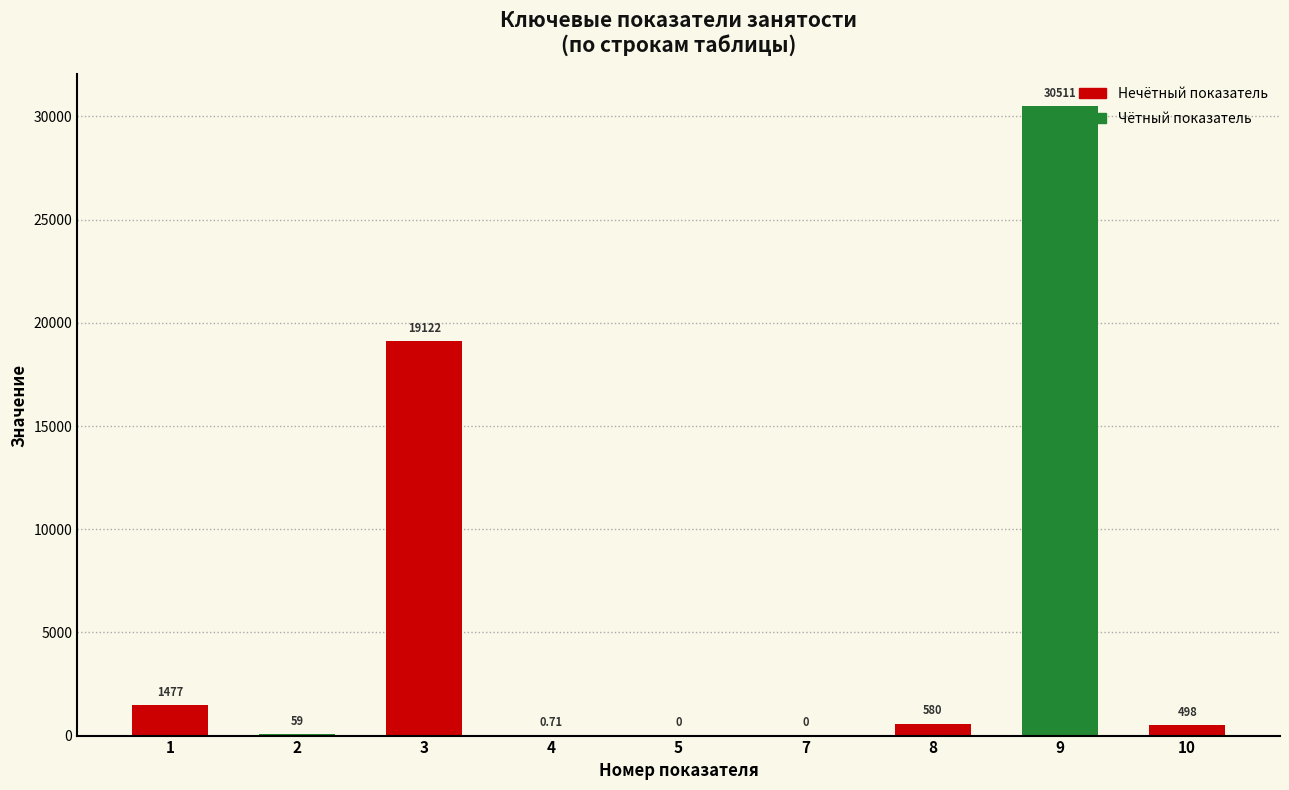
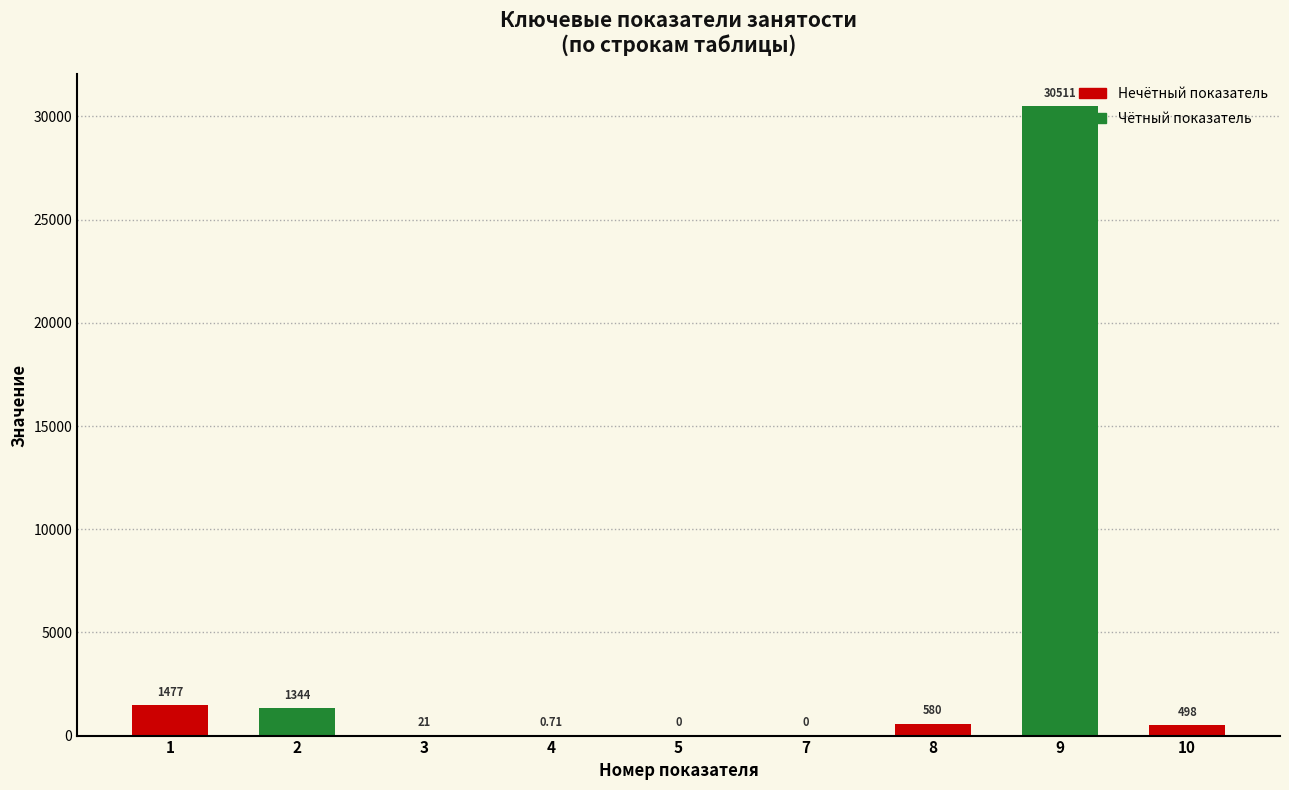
2: 59 -> 1344
3: 19122 -> 21
